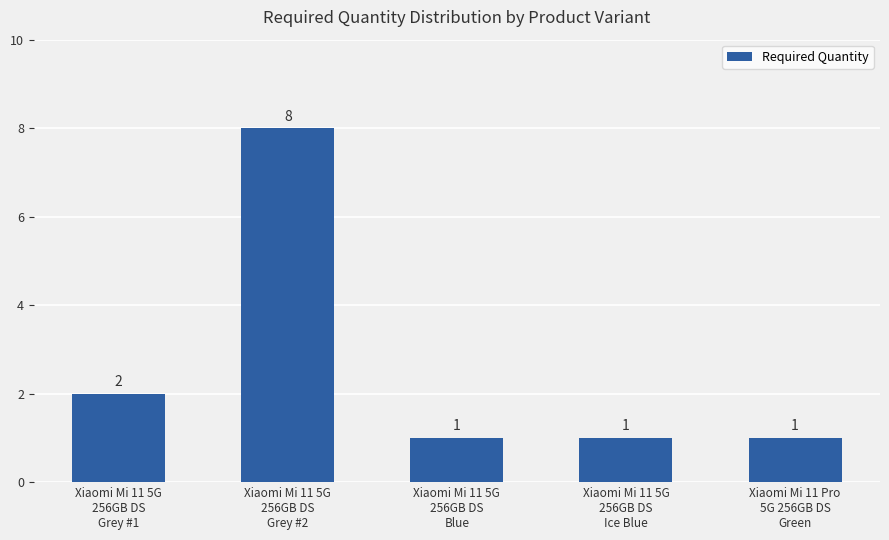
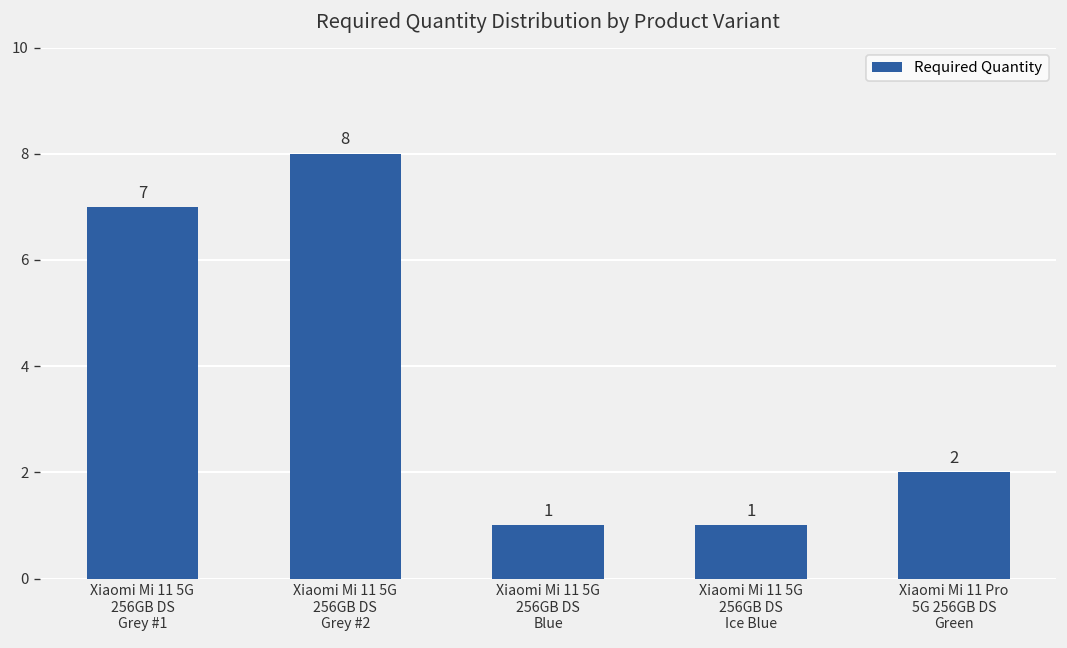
Xiaomi Mi 11 5G 256GB DS Grey #1: 2 -> 7
Xiaomi Mi 11 Pro 5G 256GB DS Green: 1 -> 2
